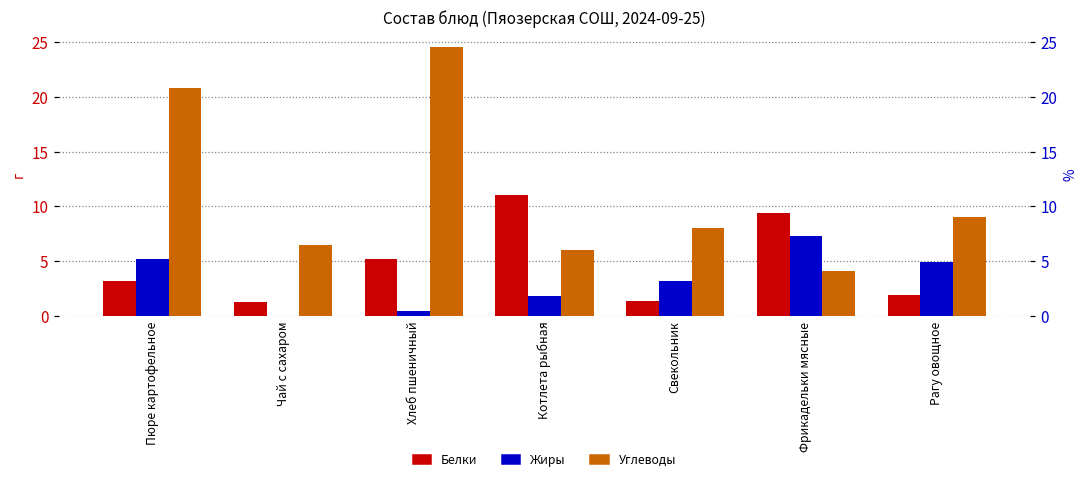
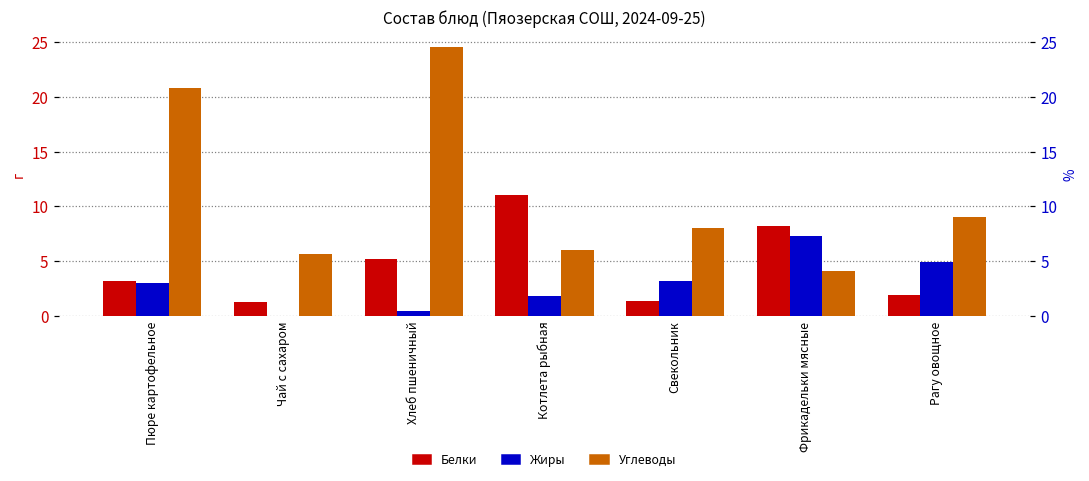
Жиры, Пюре картофельное: 5 -> 3
Углеводы, Чай с сахаром: 7 -> 6
Белки, Фрикадельки мясные: 9 -> 8
